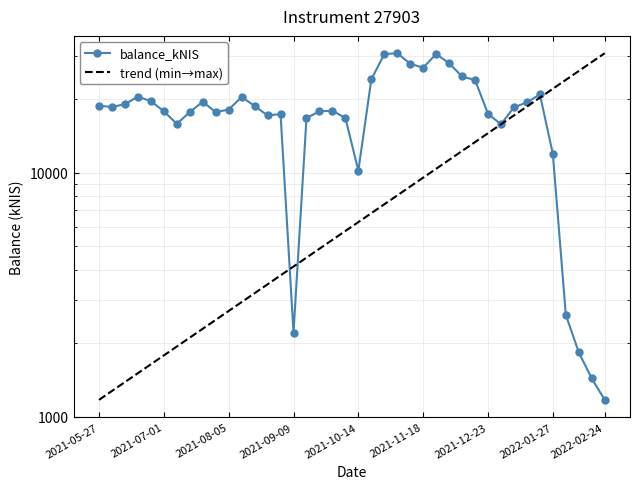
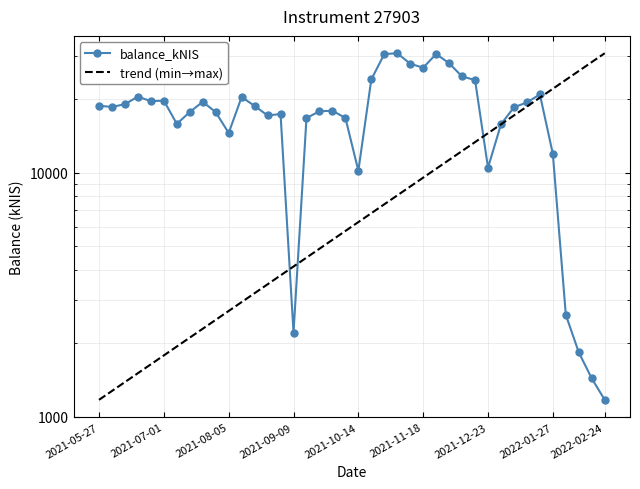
balance_kNIS, 2021-07-01: 18000 -> 20000
balance_kNIS, 2021-08-05: 18000 -> 15000
balance_kNIS, 2021-12-23: 17000 -> 10500
